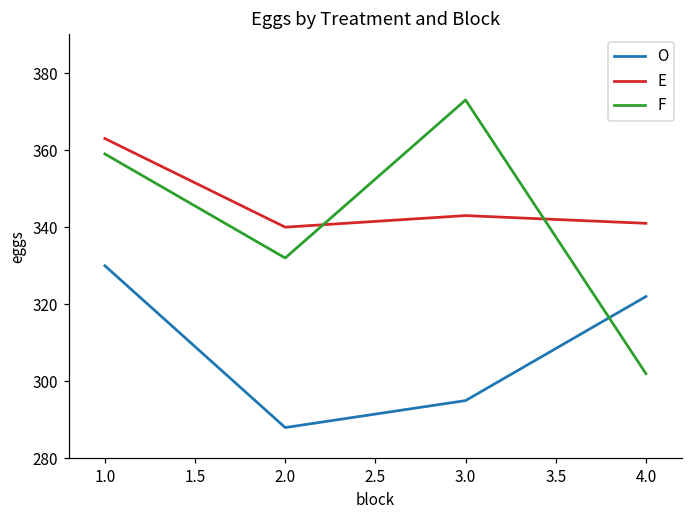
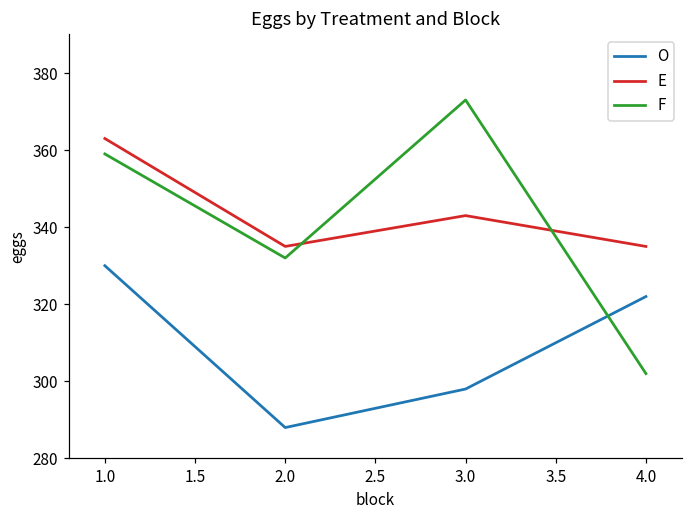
E, 2.0: 340 -> 335
O, 3.0: 295 -> 298
E, 4.0: 341 -> 335
